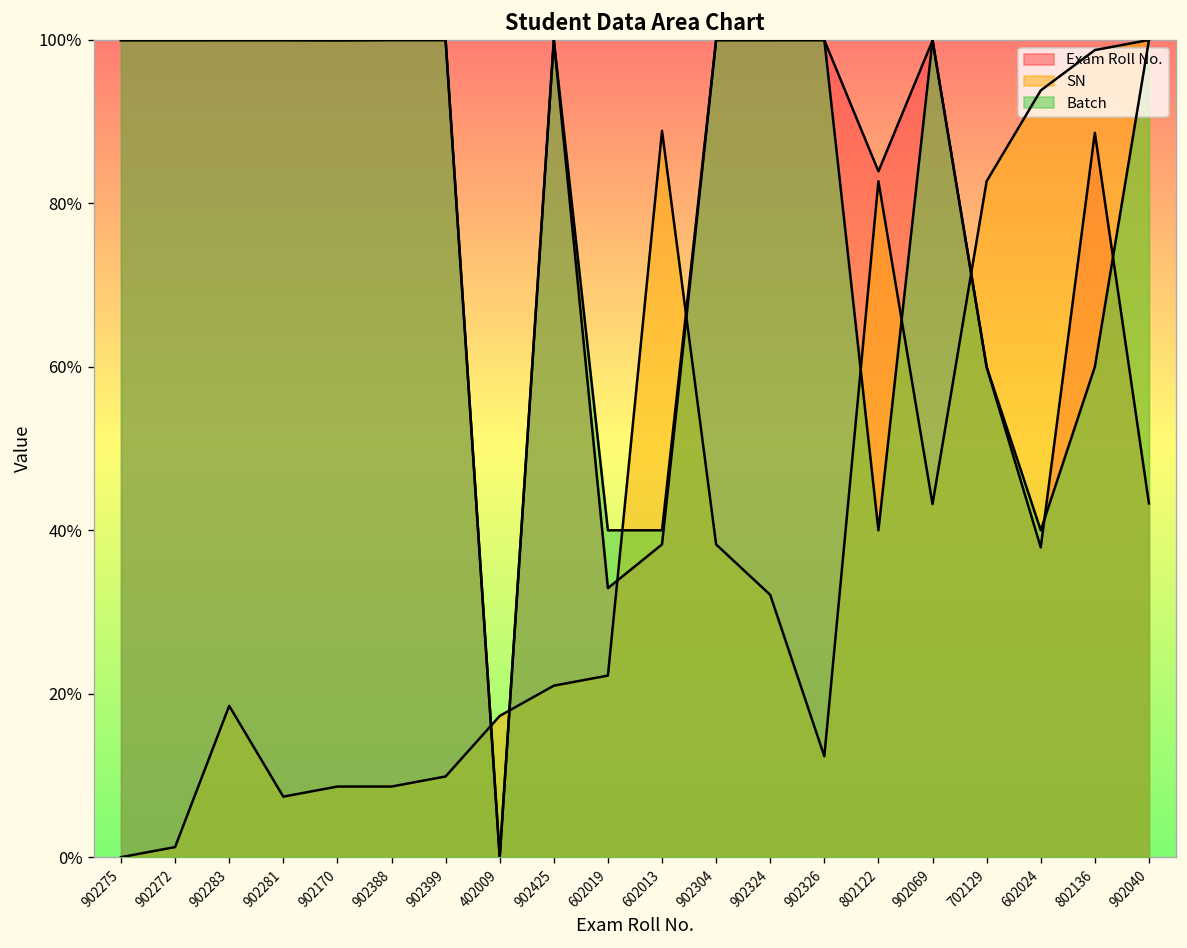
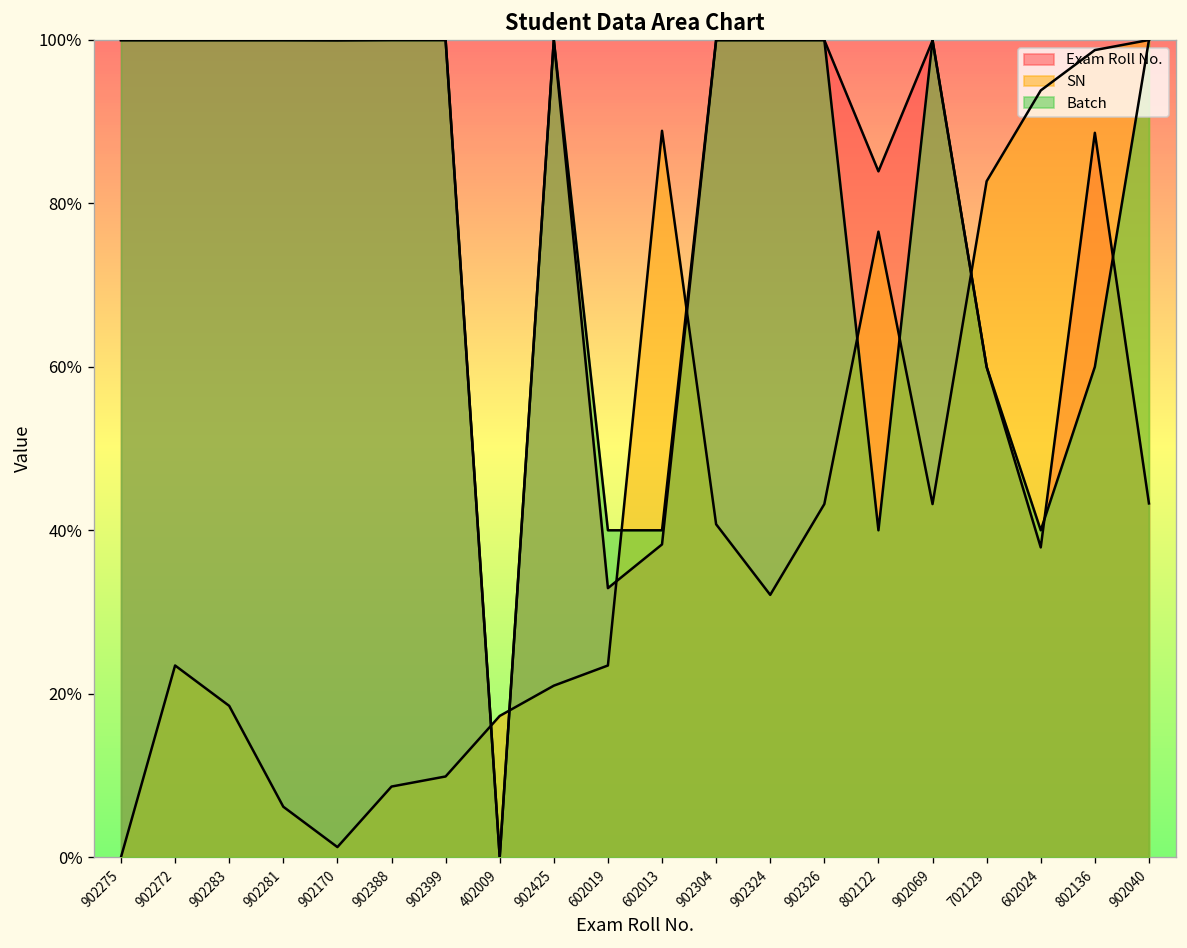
SN, 902272: 1% -> 23%
SN, 902281: 7% -> 6%
SN, 902170: 9% -> 1%
SN, 602019: 22% -> 23%
SN, 902304: 38% -> 41%
SN, 902326: 12% -> 43%
SN, 802122: 83% -> 77%
